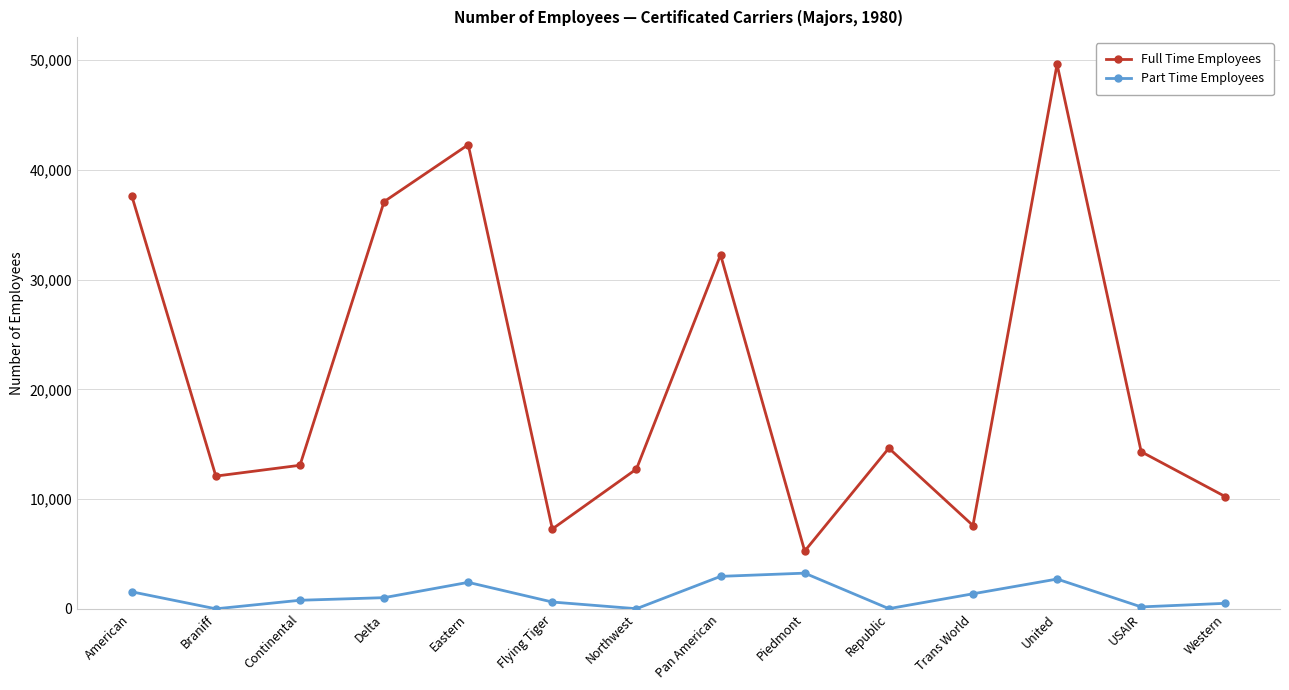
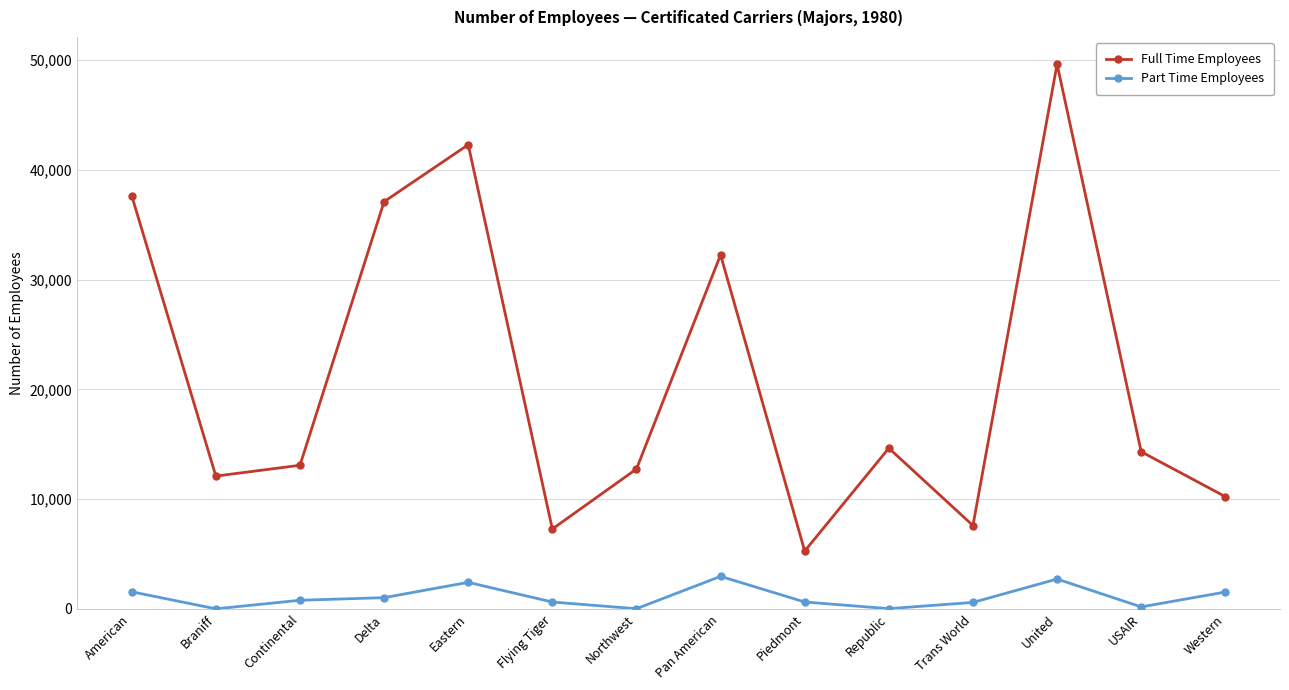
Part Time Employees, Piedmont: 3,300 -> 600
Part Time Employees, Trans World: 1,400 -> 600
Part Time Employees, Western: 500 -> 1,500
